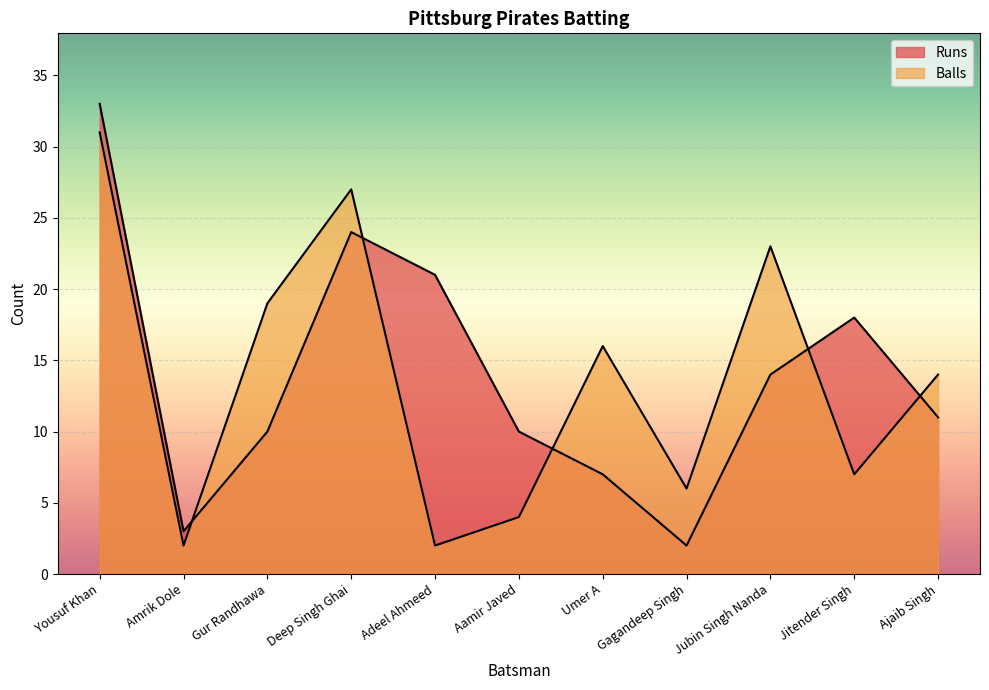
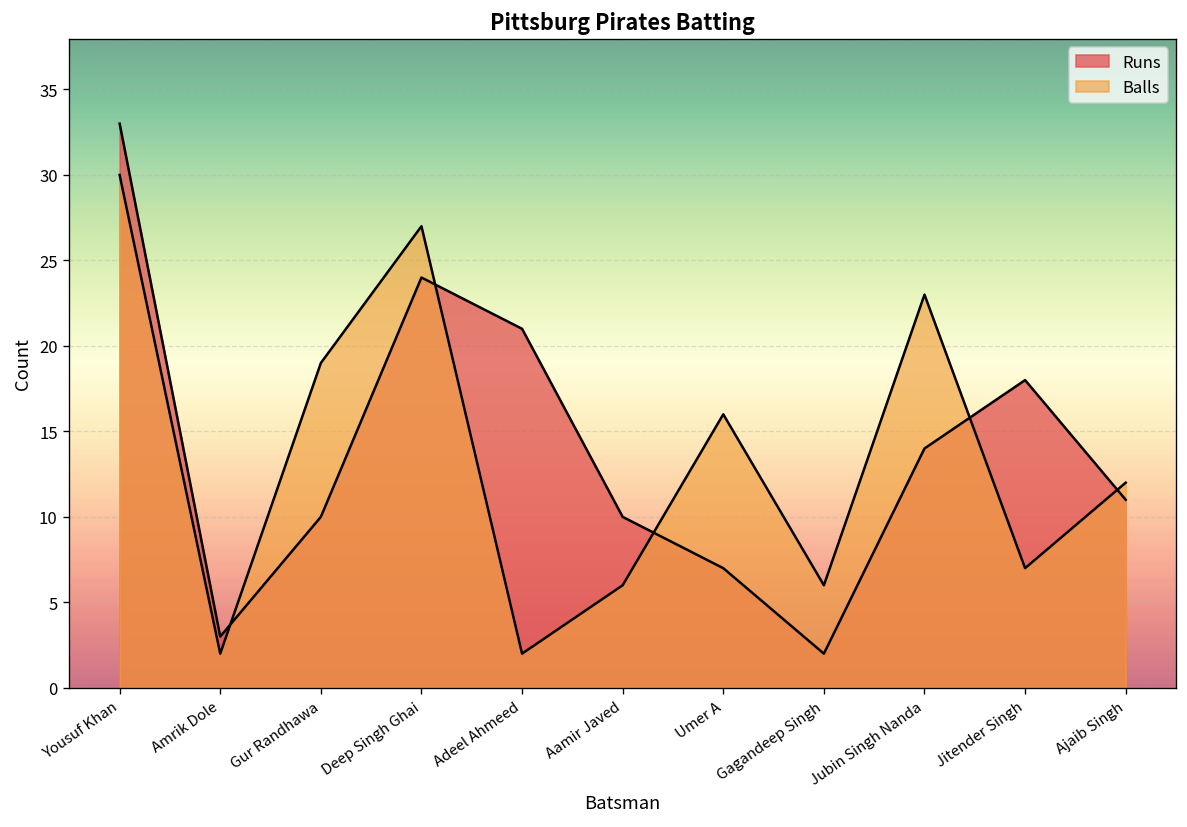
Balls, Yousuf Khan: 31 -> 30
Balls, Aamir Javed: 4 -> 6
Balls, Ajaib Singh: 14 -> 12
